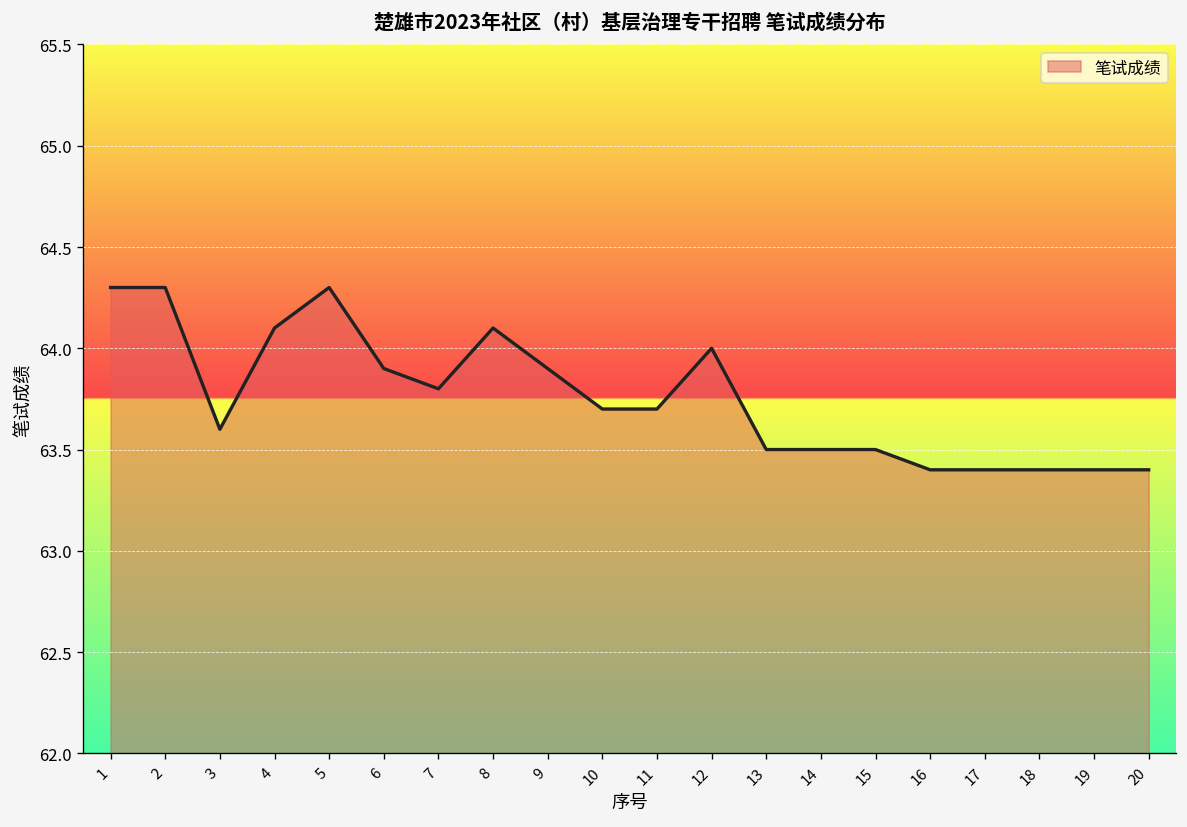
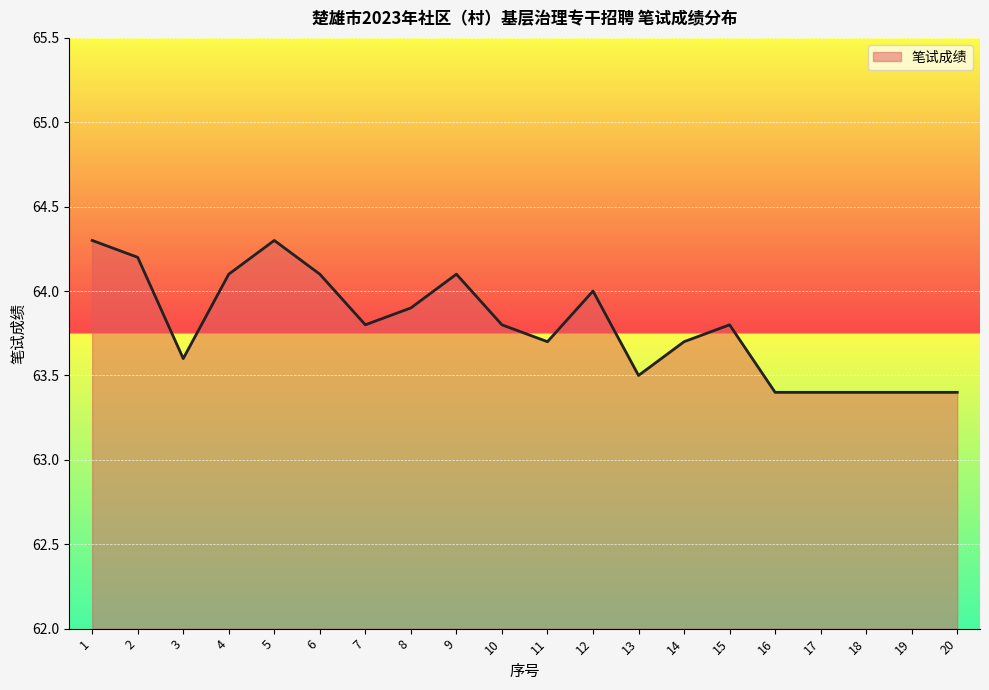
2: 64.3 -> 64.2
6: 63.9 -> 64.1
8: 64.1 -> 63.9
9: 63.9 -> 64.1
10: 63.7 -> 63.8
14: 63.5 -> 63.7
15: 63.5 -> 63.8
